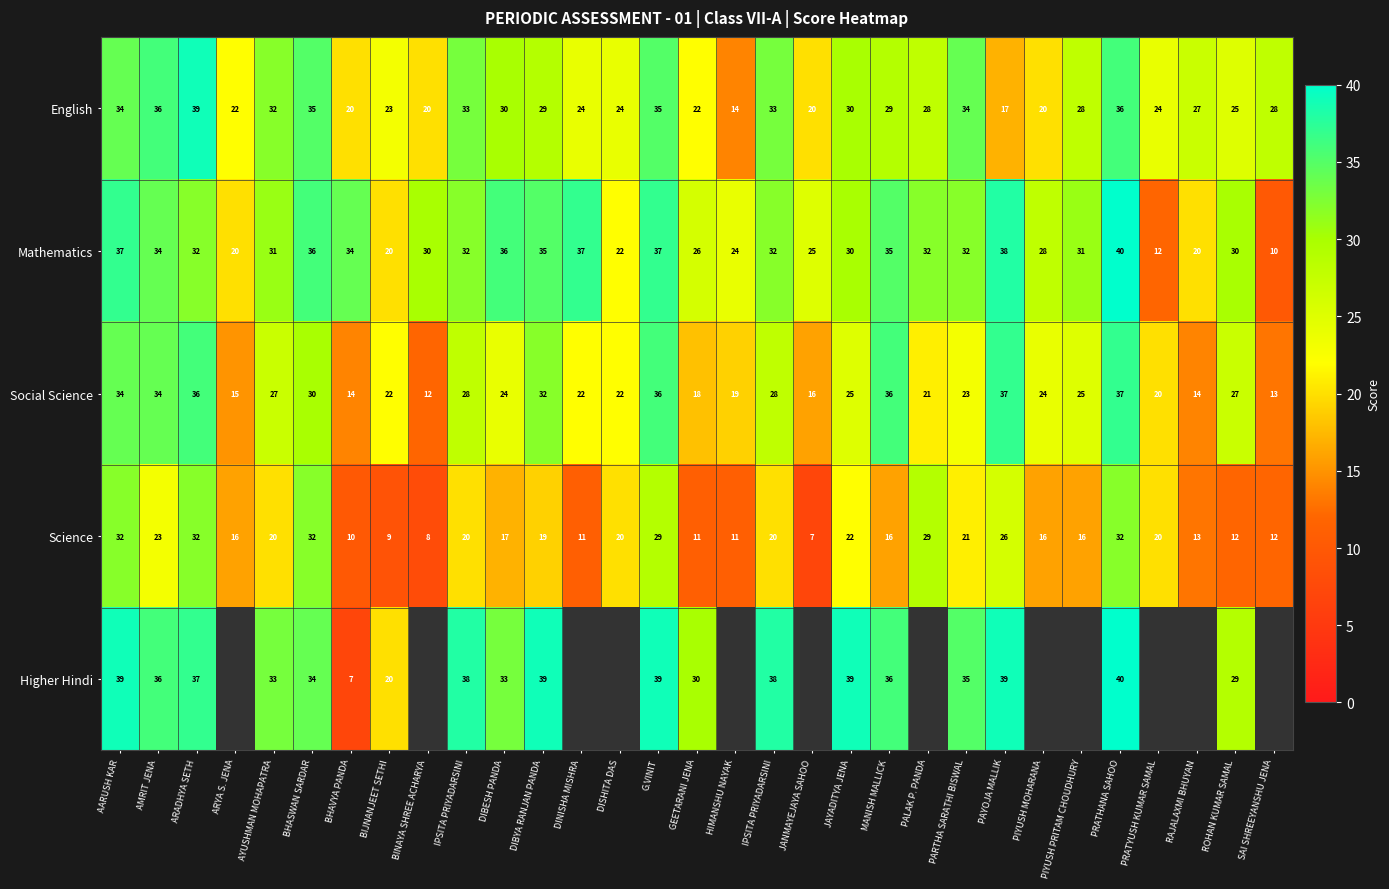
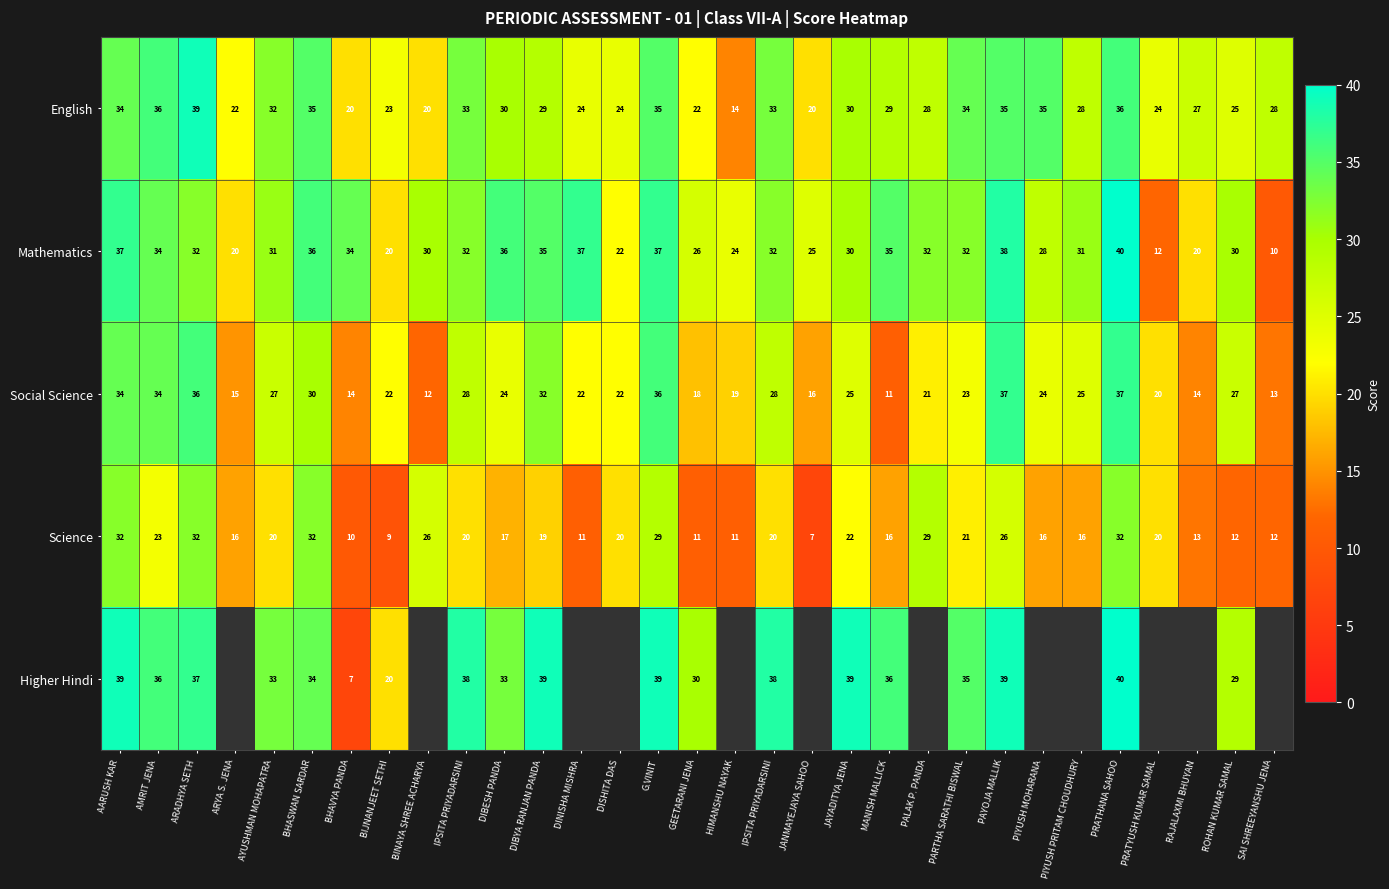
English, PAYOJA MALLIK: 17 -> 35
English, PIYUSH MOHARANA: 20 -> 35
Social Science, MANISH MALLICK: 36 -> 11
Science, BINAYA SHREE ACHARYA: 8 -> 26
